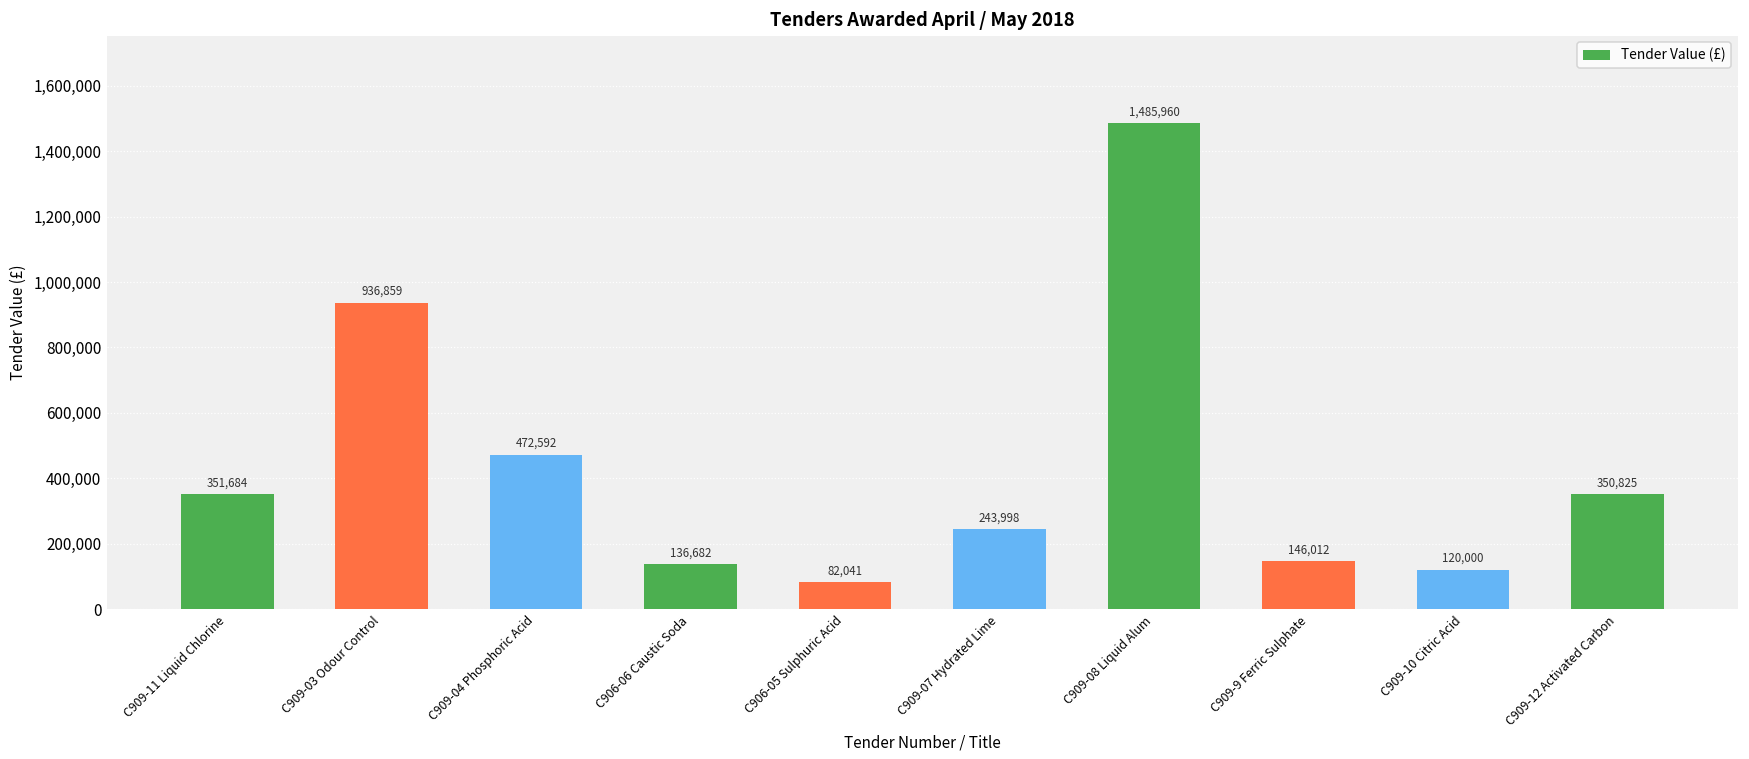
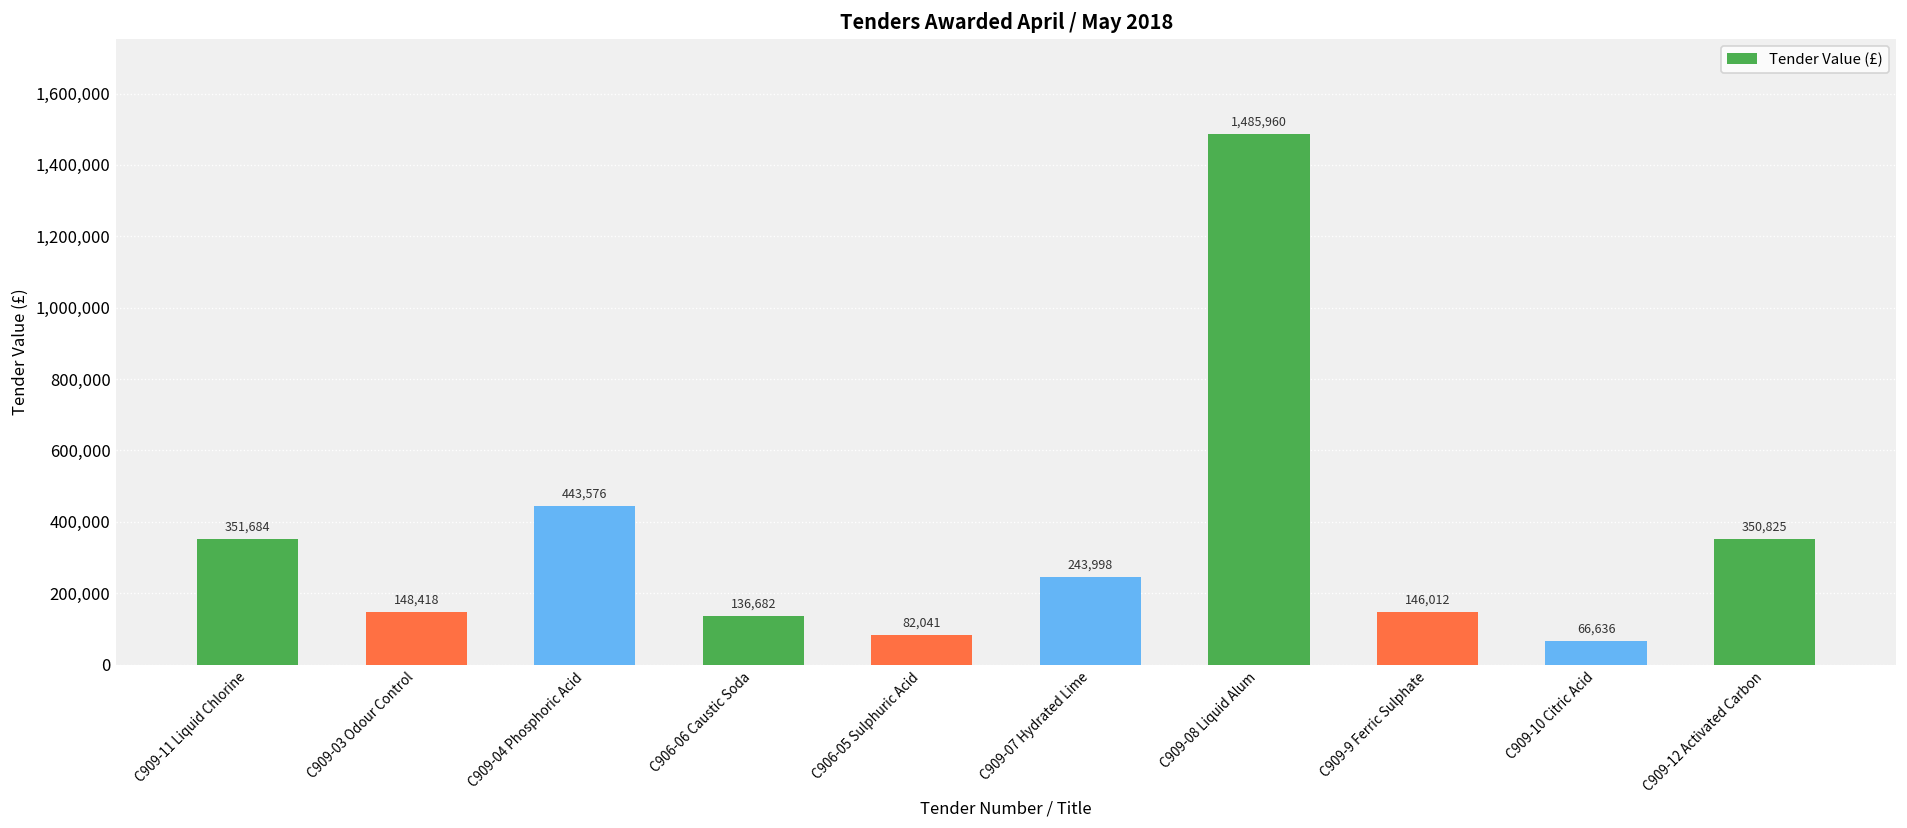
C909-03 Odour Control: 936,859 -> 148,418
C909-04 Phosphoric Acid: 472,592 -> 443,576
C909-10 Citric Acid: 120,000 -> 66,636
